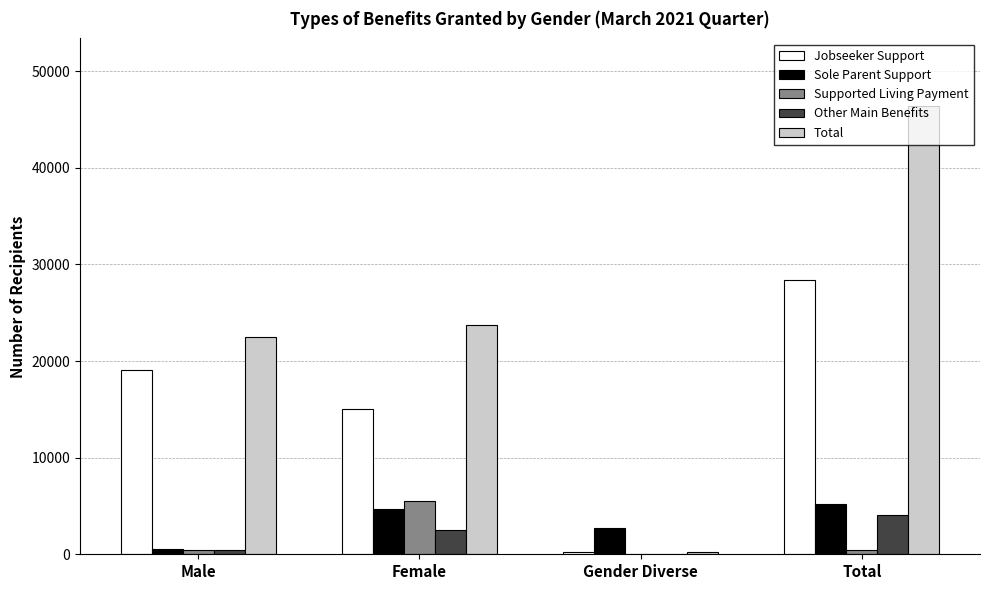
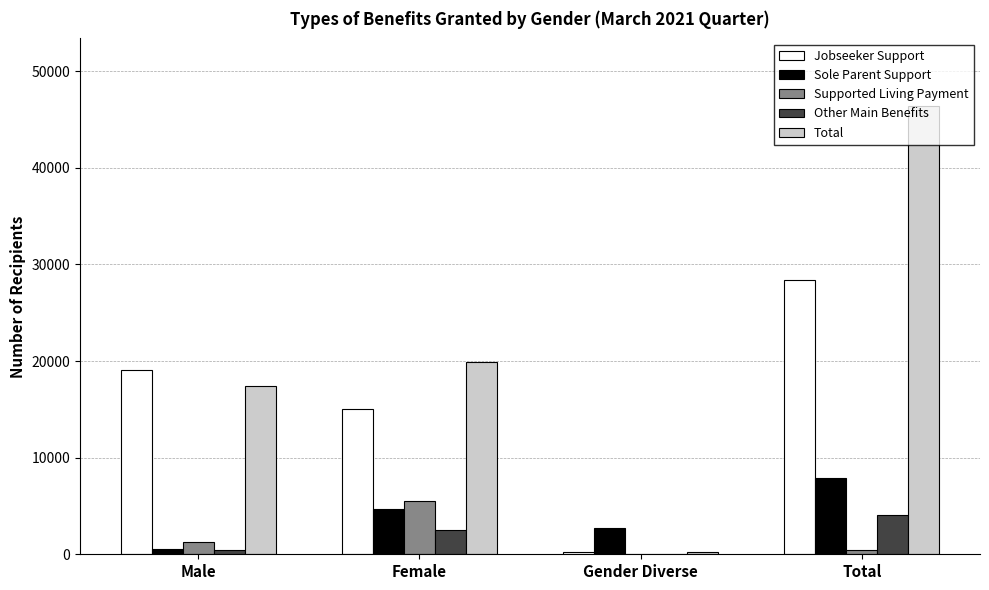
Supported Living Payment, Male: 0 -> 1000
Total, Male: 23000 -> 17000
Total, Female: 24000 -> 20000
Sole Parent Support, Total: 5000 -> 8000
